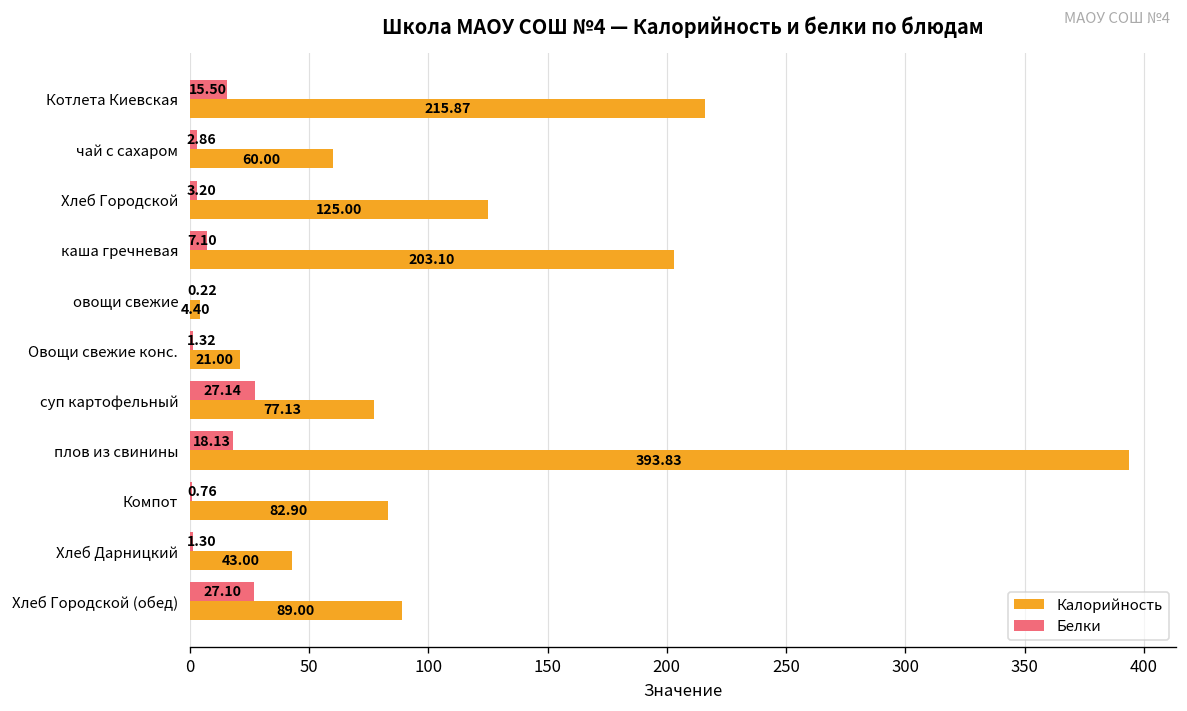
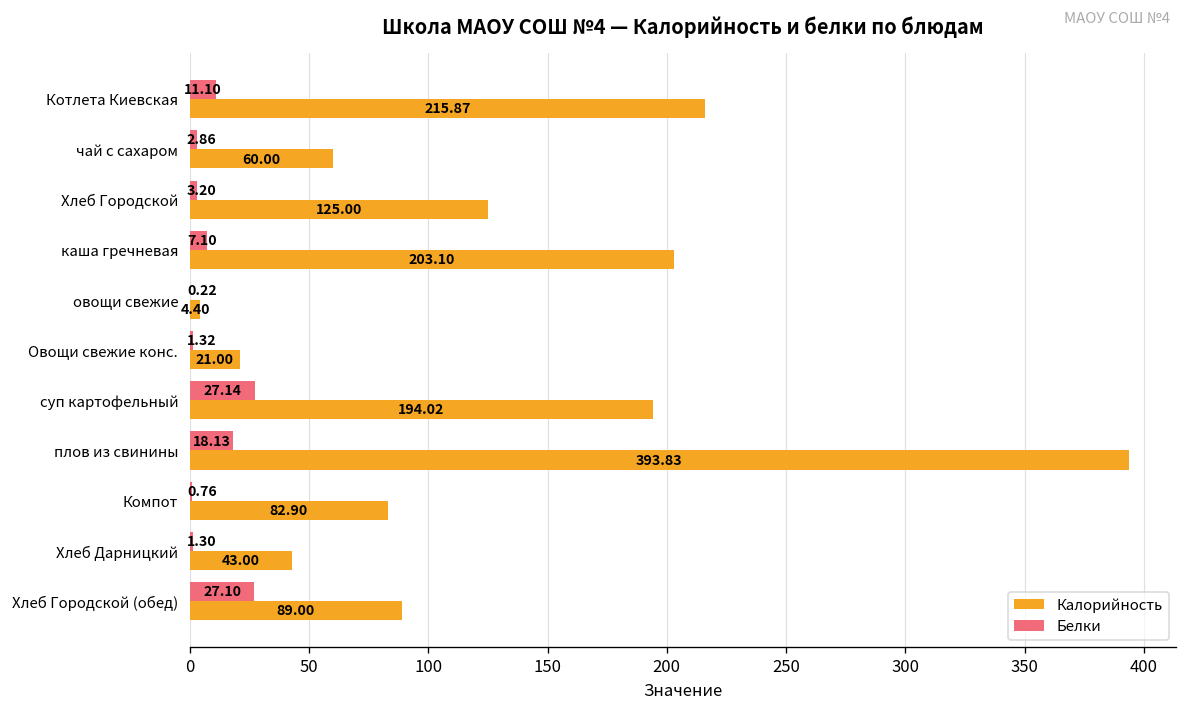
Белки, Котлета Киевская: 15.50 -> 11.10
Калорийность, суп картофельный: 77.13 -> 194.02
